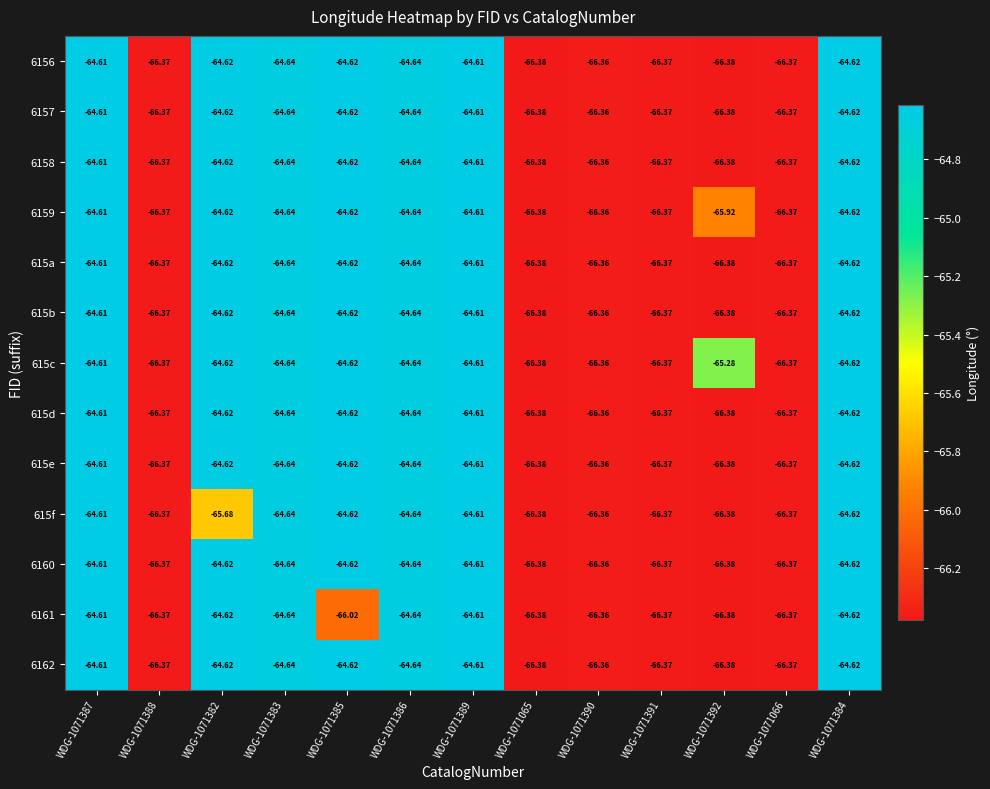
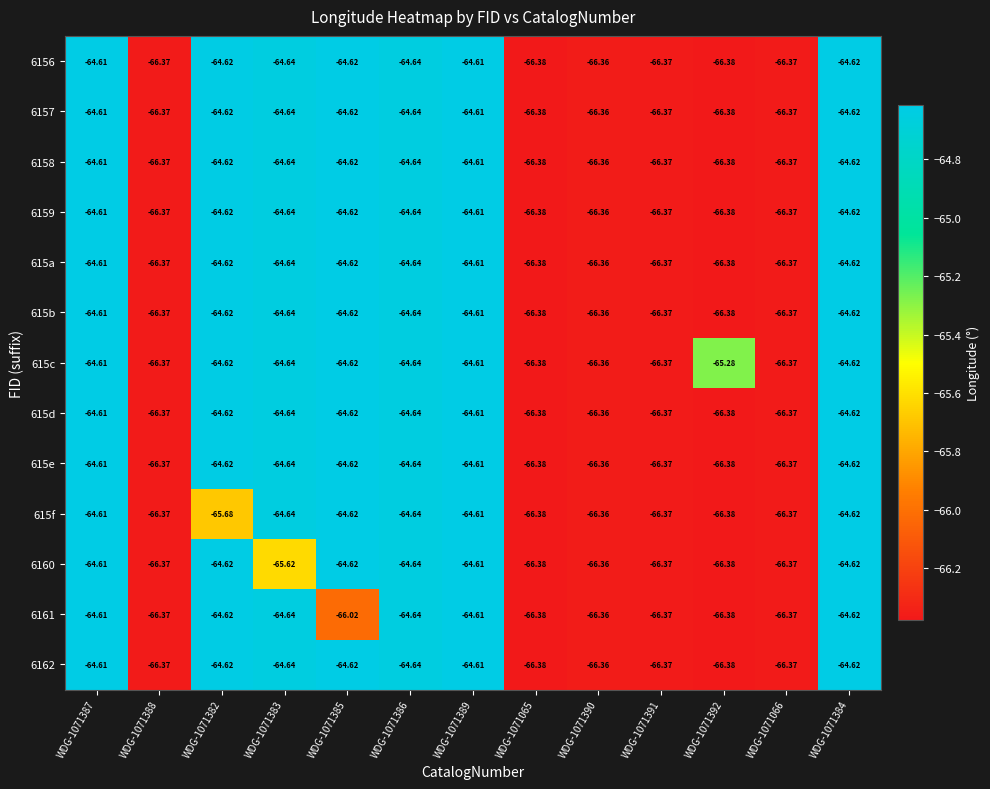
6159, WDG-1071392: -65.92 -> -66.38
6160, WDG-1071383: -64.64 -> -65.62
